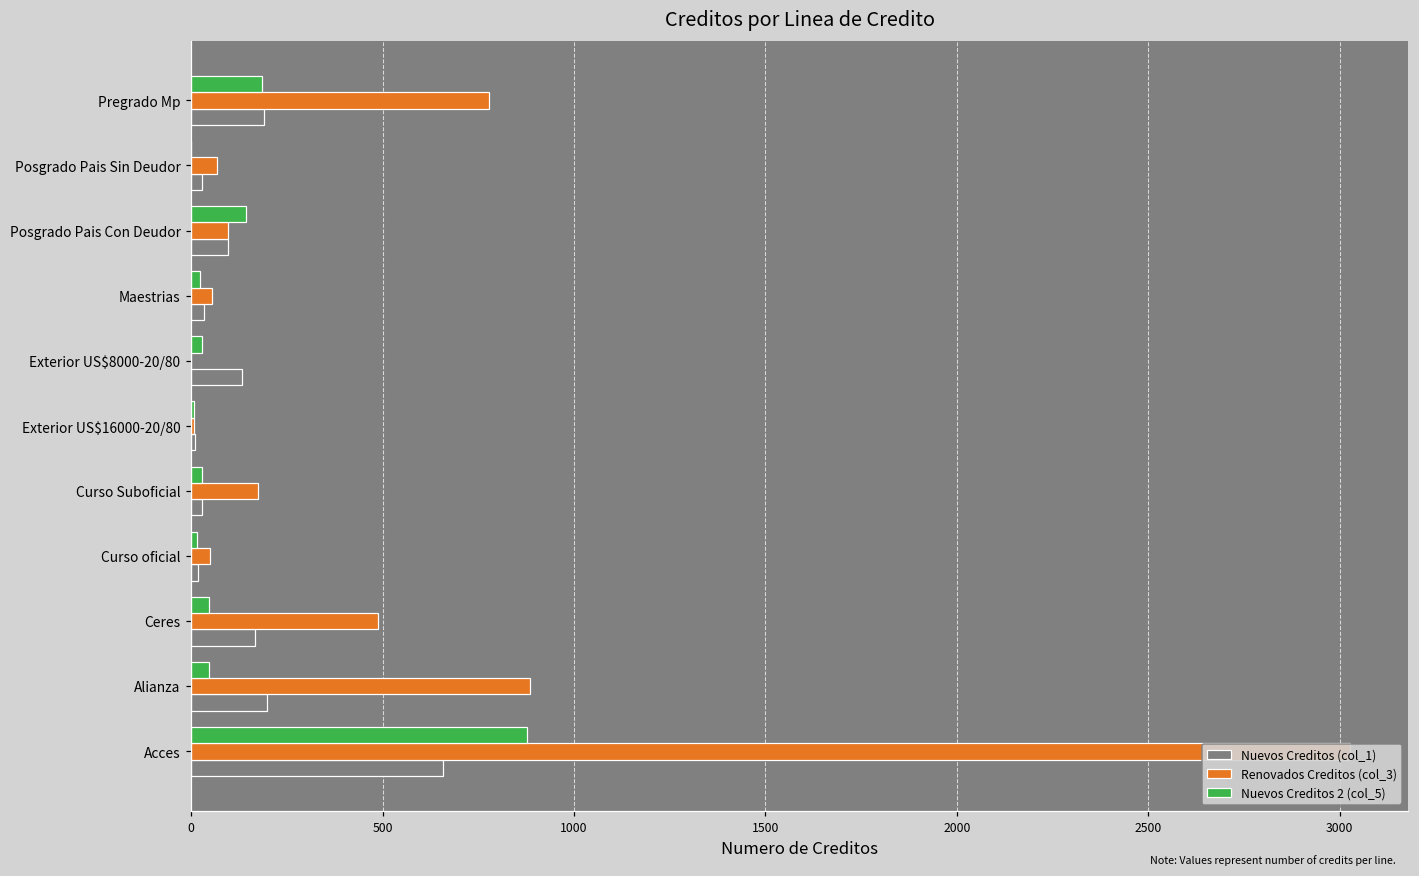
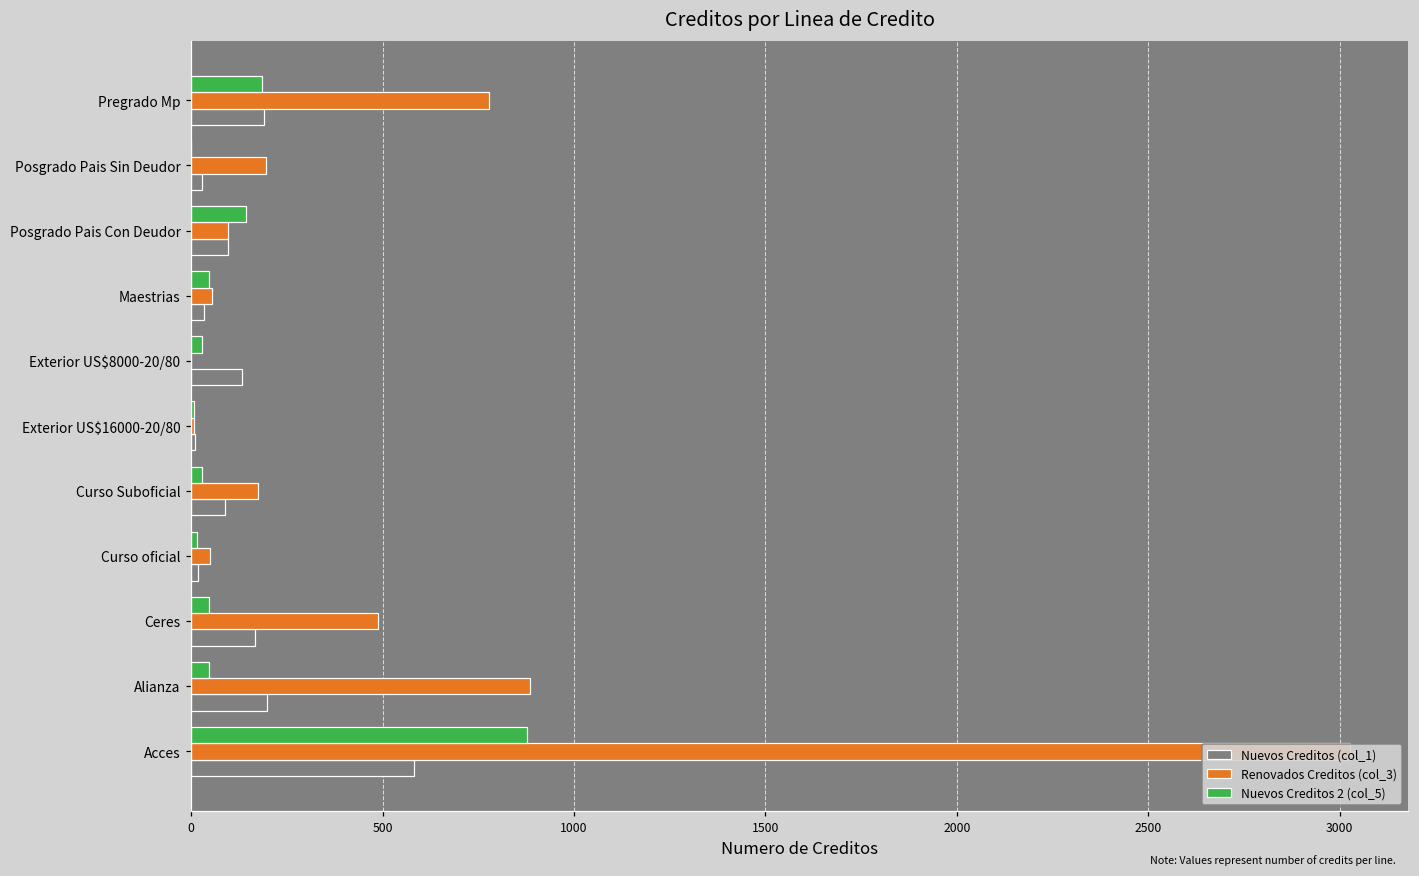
Renovados Creditos (col_3), Posgrado Pais Sin Deudor: 70 -> 200
Nuevos Creditos 2 (col_5), Maestrias: 20 -> 50
Nuevos Creditos (col_1), Curso Suboficial: 30 -> 90
Nuevos Creditos (col_1), Acces: 660 -> 580
